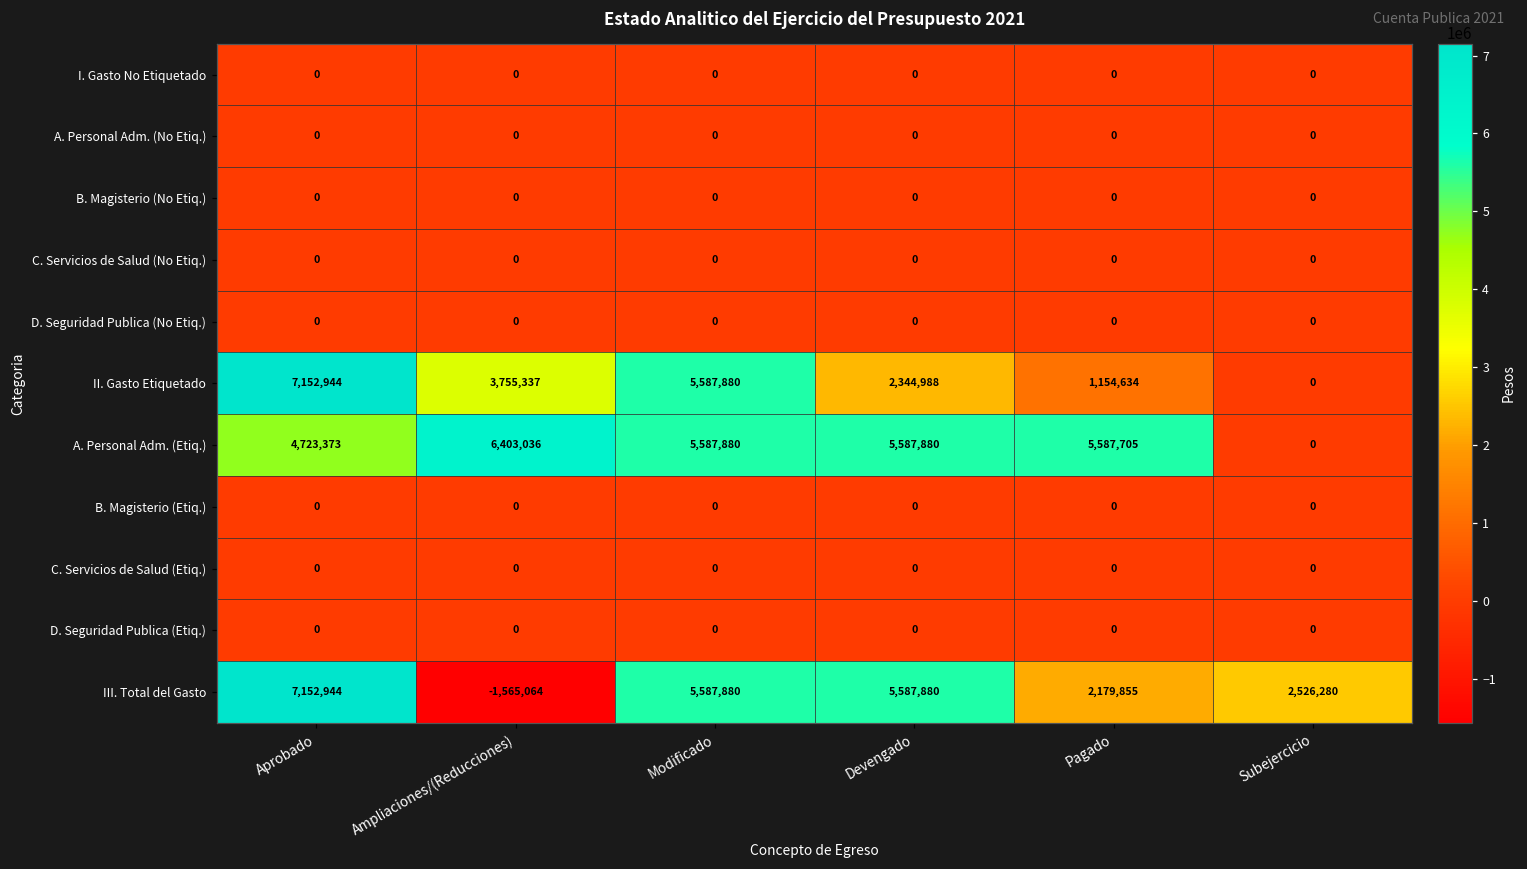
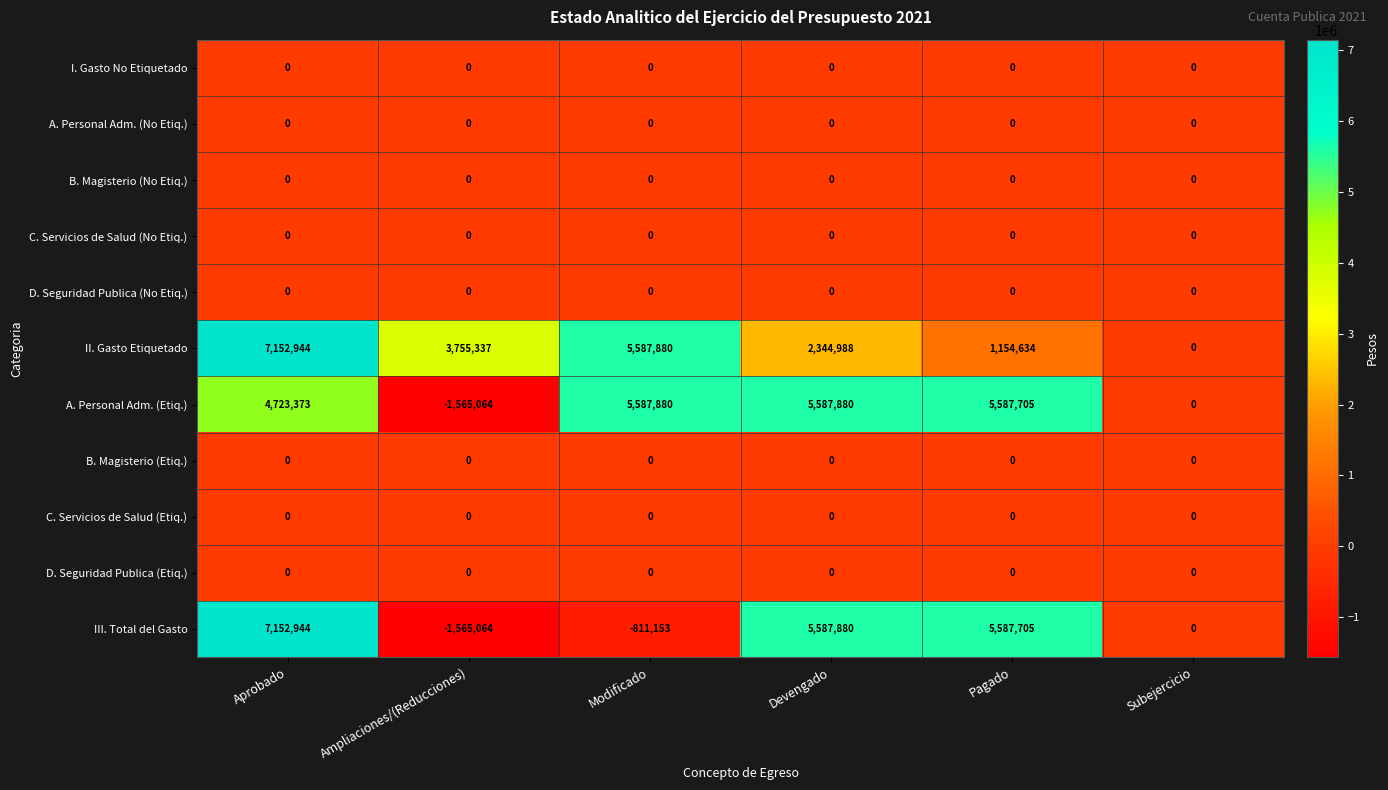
A. Personal Adm. (Etiq.), Ampliaciones/(Reducciones): 6,403,036 -> -1,565,064
III. Total del Gasto, Modificado: 5,587,880 -> -811,153
III. Total del Gasto, Pagado: 2,179,855 -> 5,587,705
III. Total del Gasto, Subejercicio: 2,526,280 -> 0
